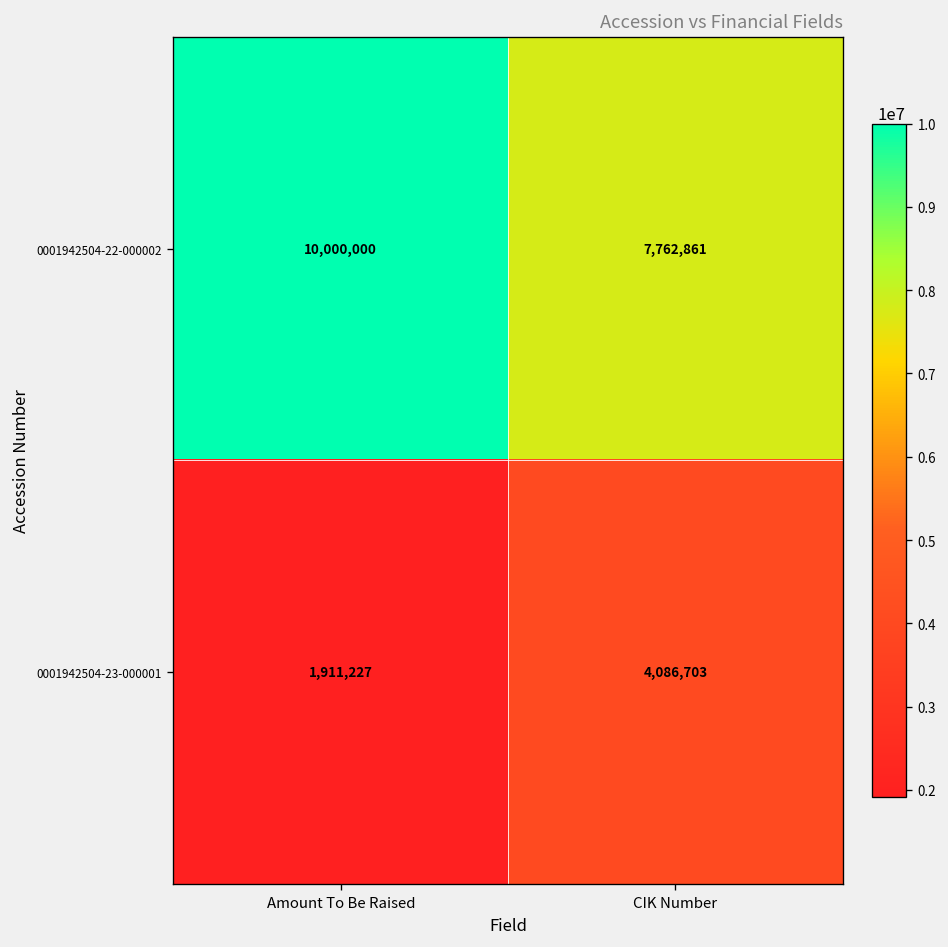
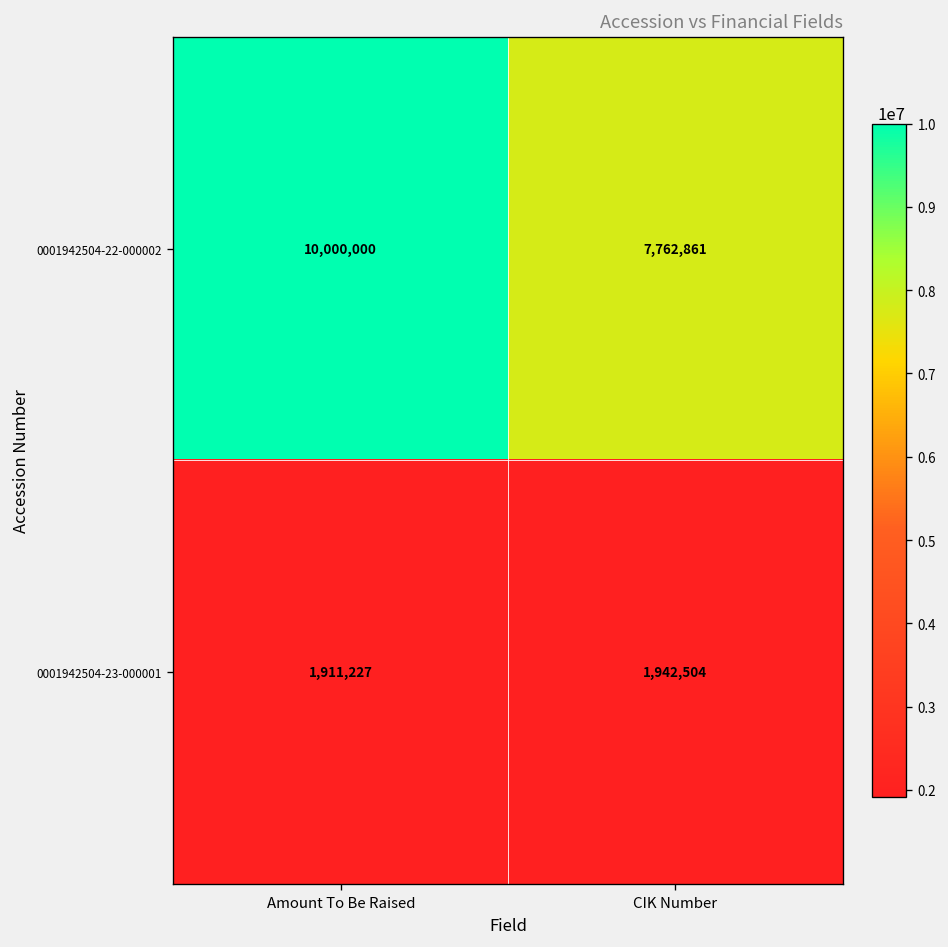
0001942504-23-000001, CIK Number: 4,086,703 -> 1,942,504
